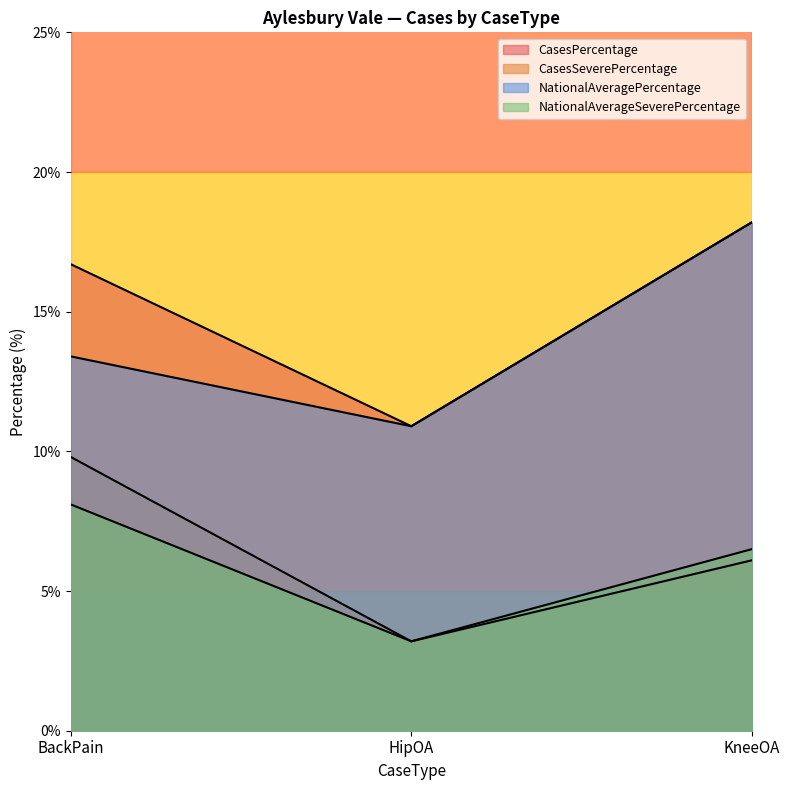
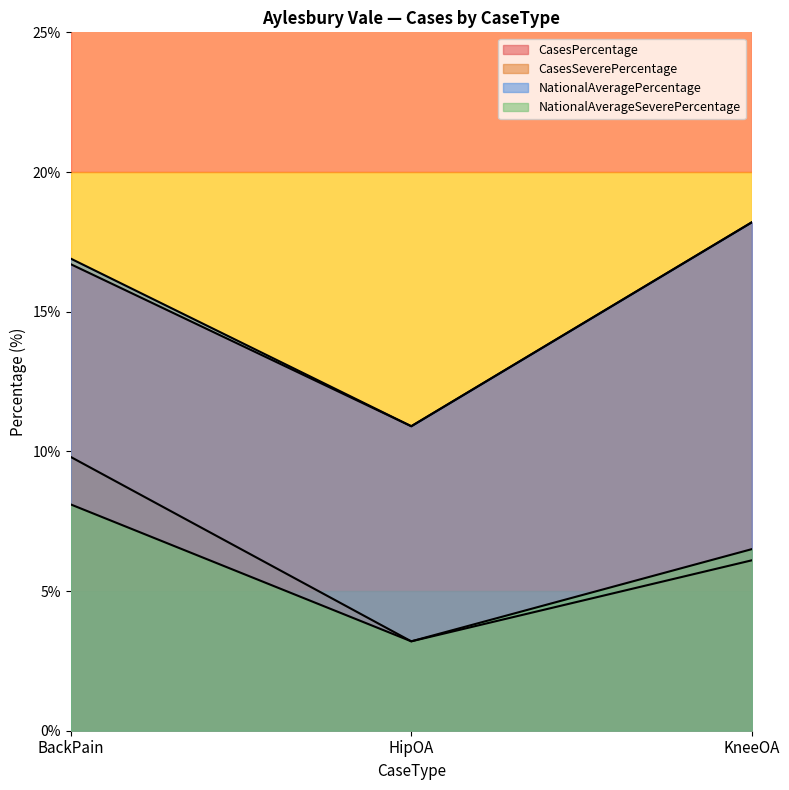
NationalAveragePercentage, BackPain: 13.4% -> 16.9%
